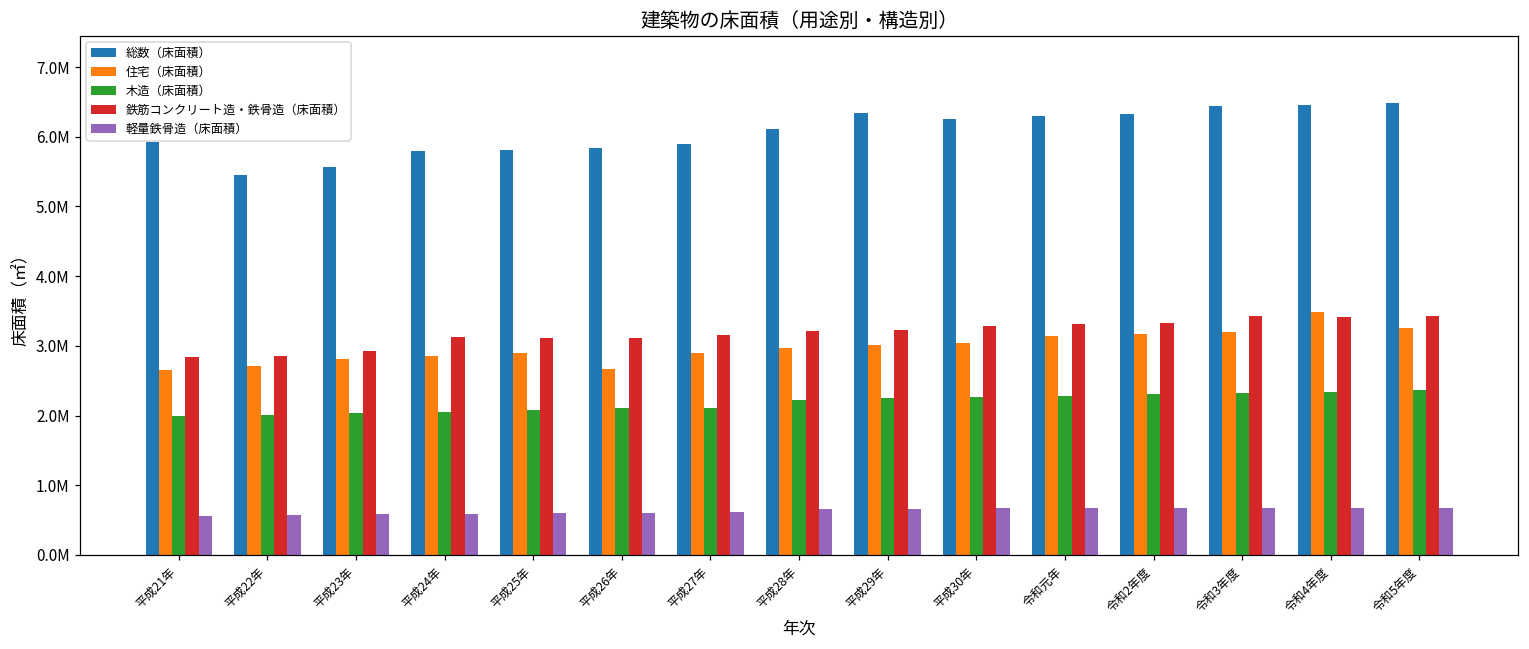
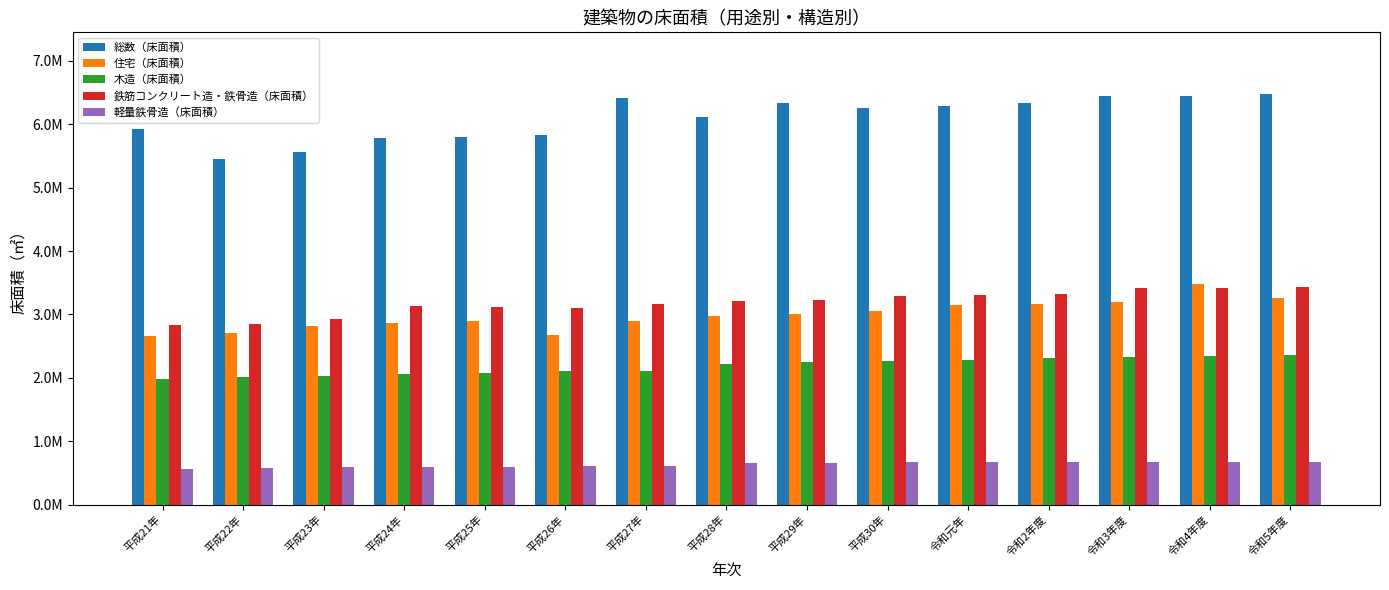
総数（床面積）, 平成27年: 5900000 -> 6400000
